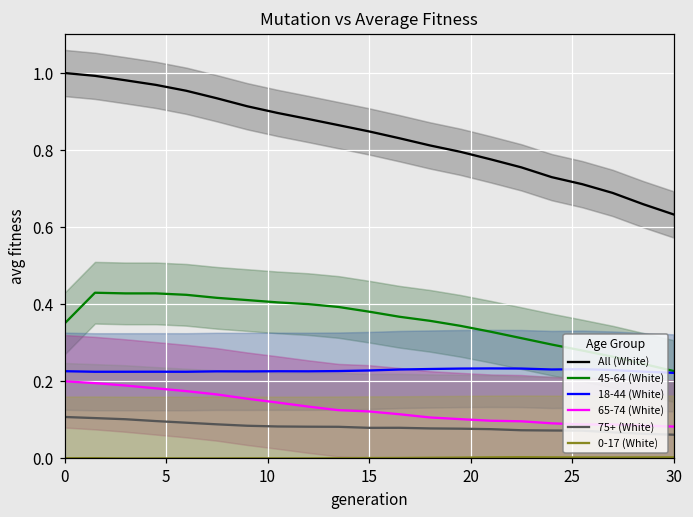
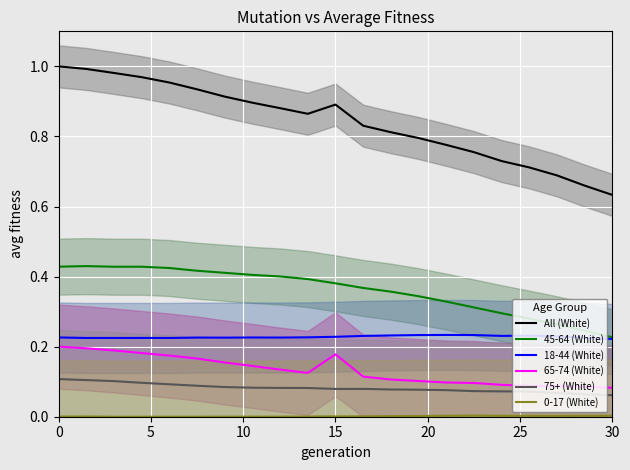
45-64 (White), 0: 0.35 -> 0.43
All (White), 15: 0.85 -> 0.89
65-74 (White), 15: 0.12 -> 0.18
